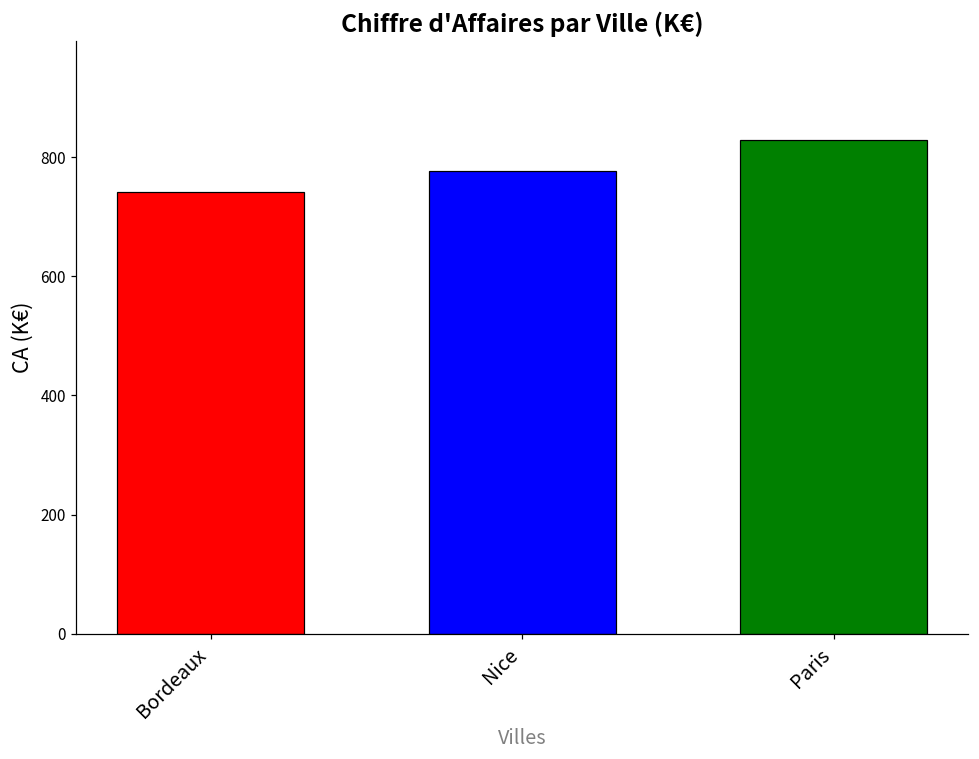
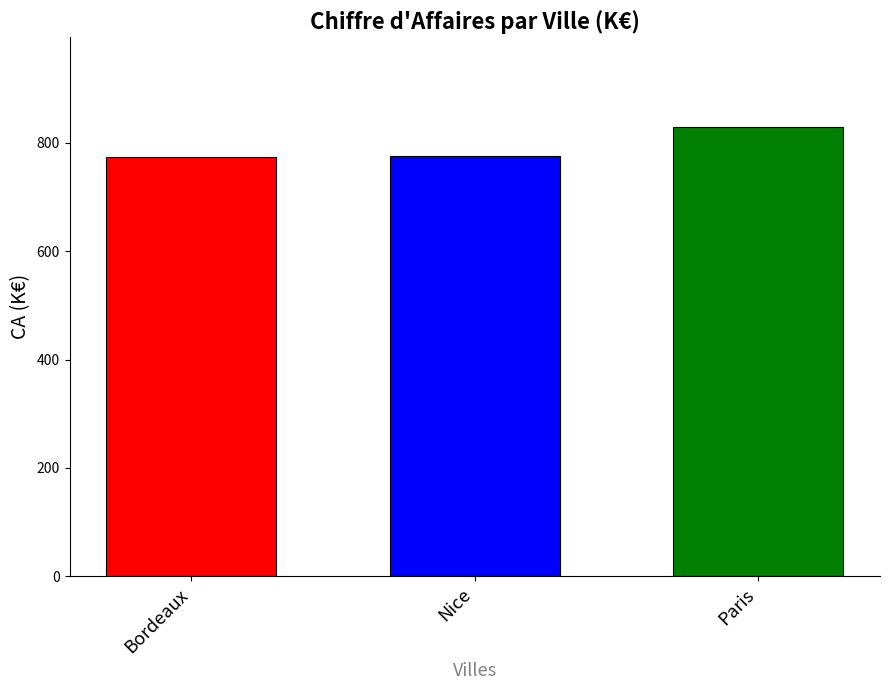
Bordeaux: 740 -> 770
